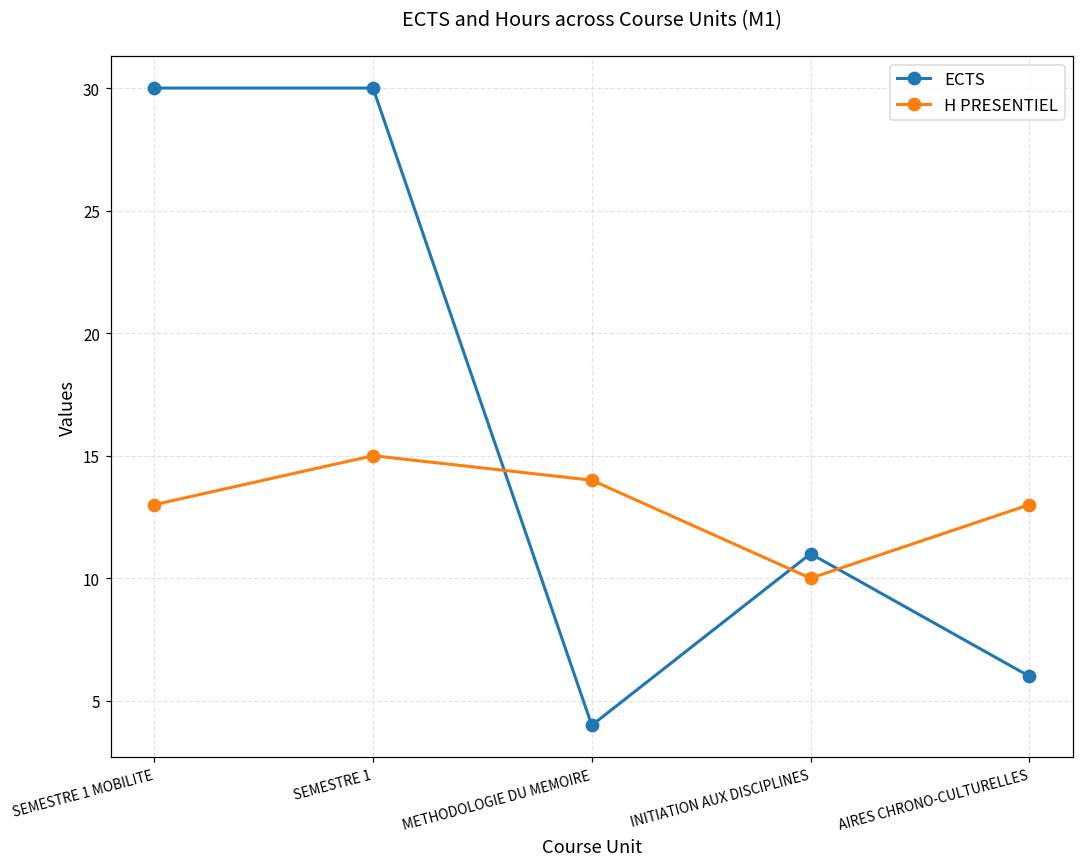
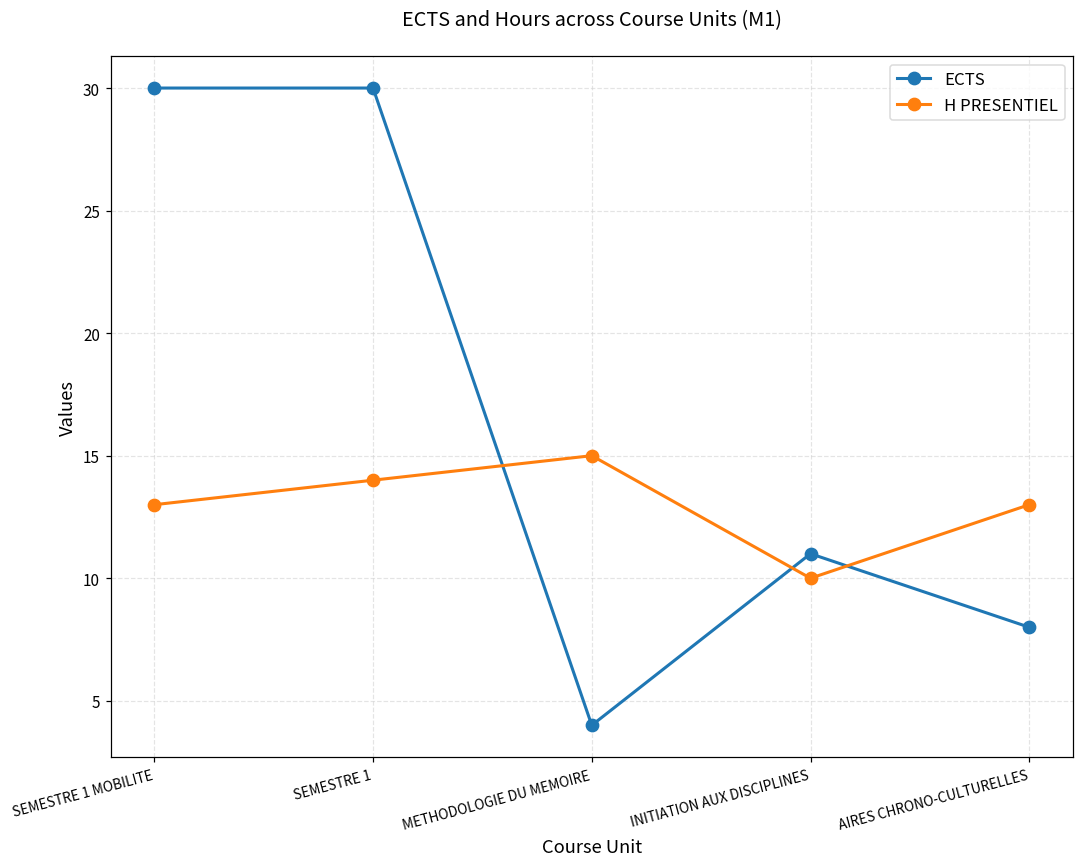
H PRESENTIEL, SEMESTRE 1: 15 -> 14
H PRESENTIEL, METHODOLOGIE DU MEMOIRE: 14 -> 15
ECTS, AIRES CHRONO-CULTURELLES: 6 -> 8
